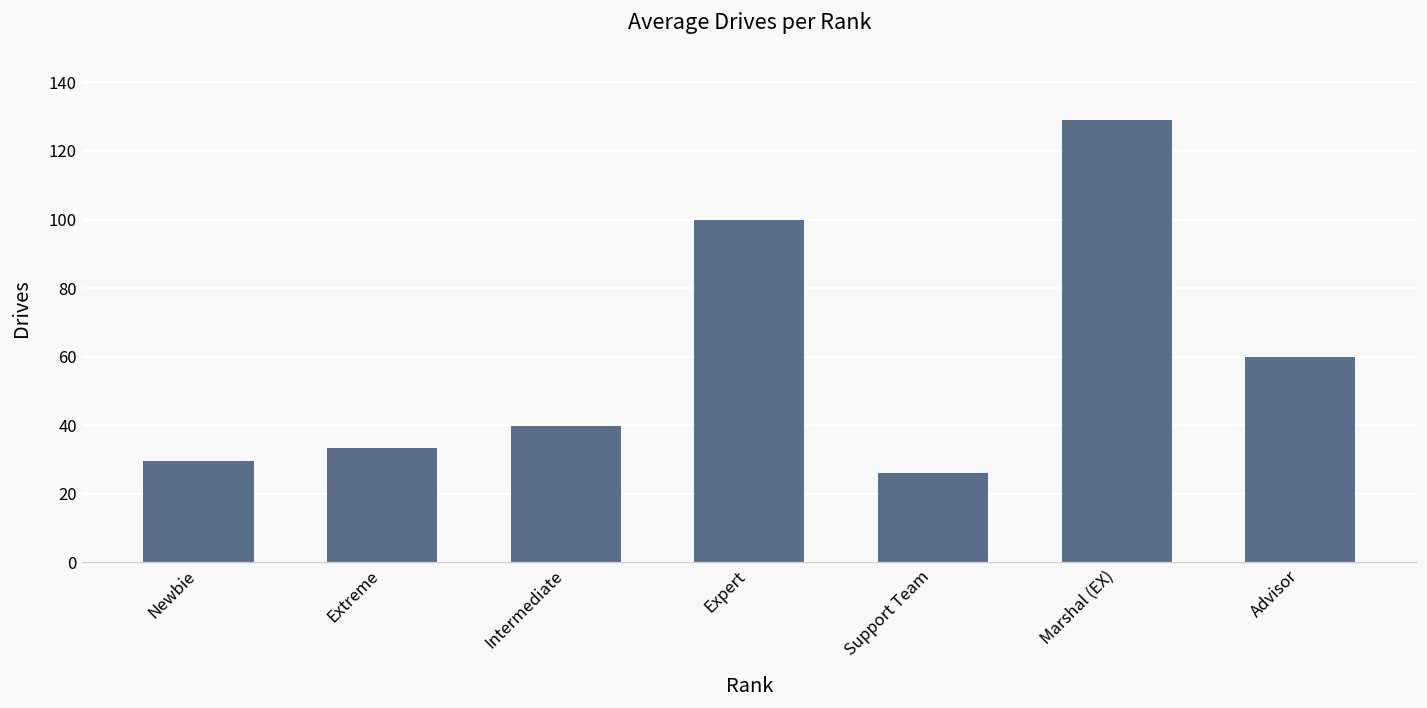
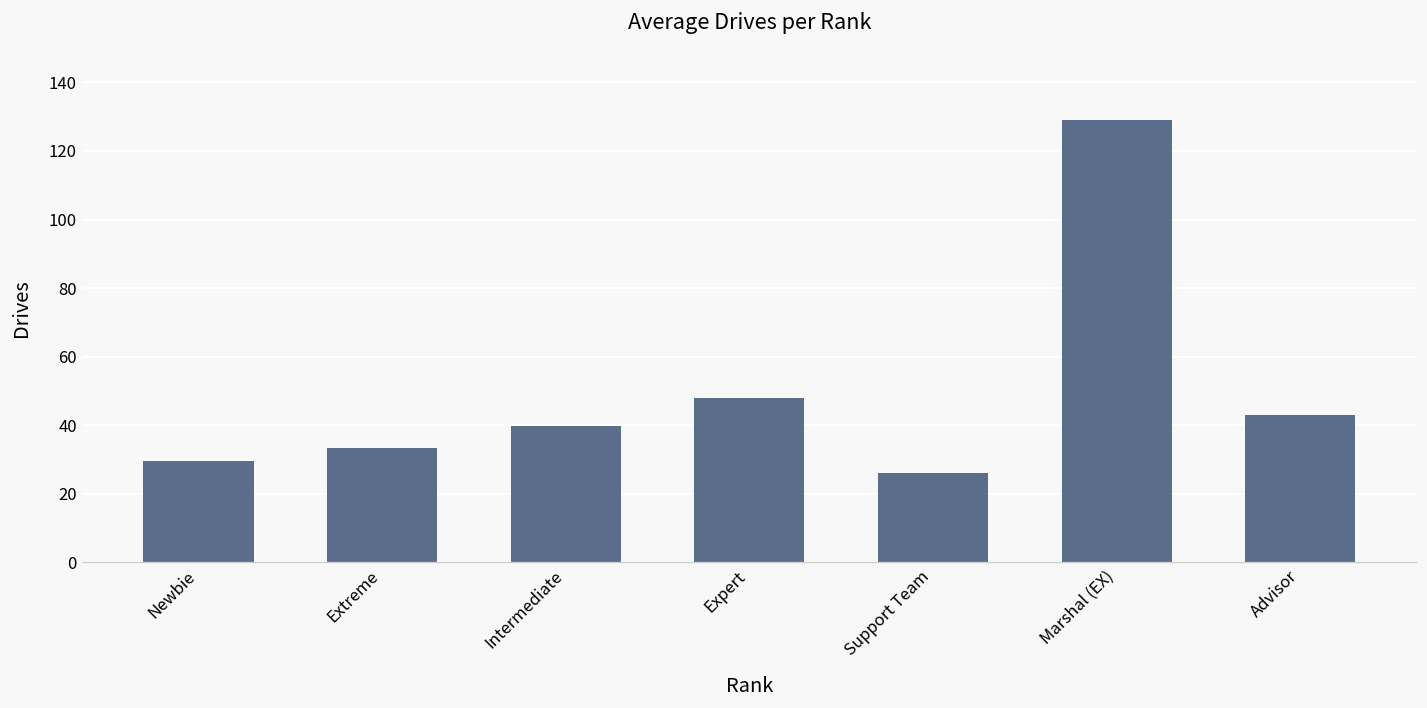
Expert: 100 -> 48
Advisor: 60 -> 43
